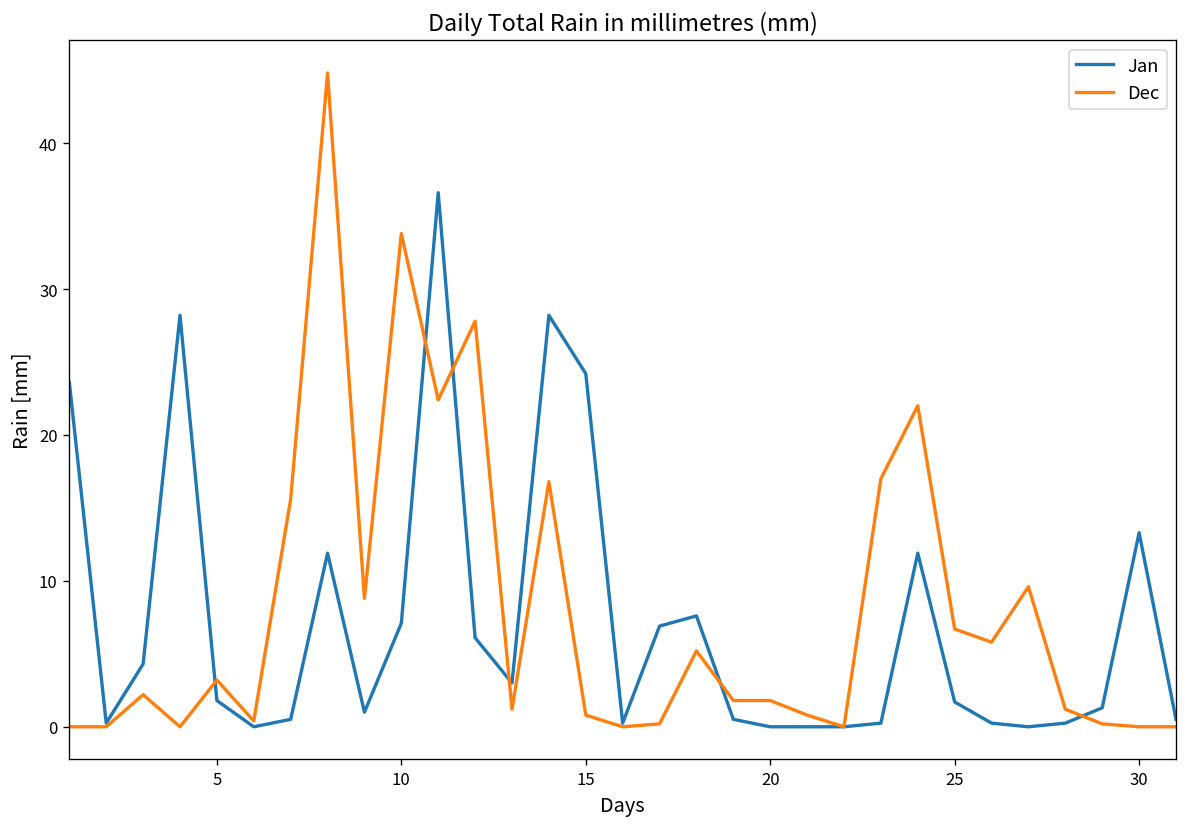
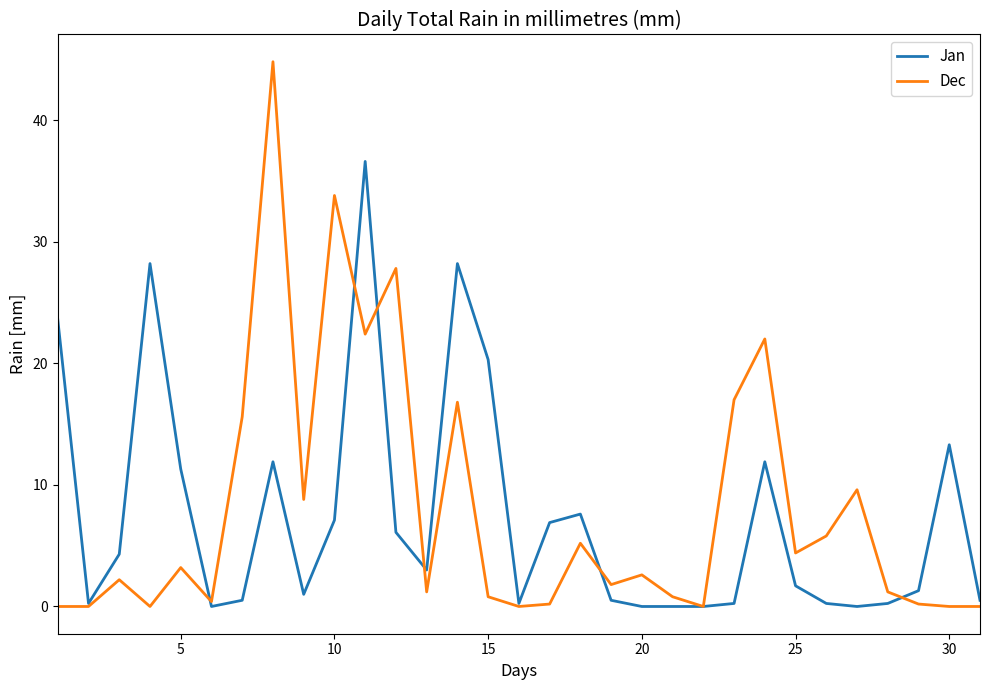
Jan, 5: 1.8 -> 11.3
Jan, 15: 24.2 -> 20.3
Dec, 20: 1.8 -> 2.6
Dec, 25: 6.7 -> 4.4
